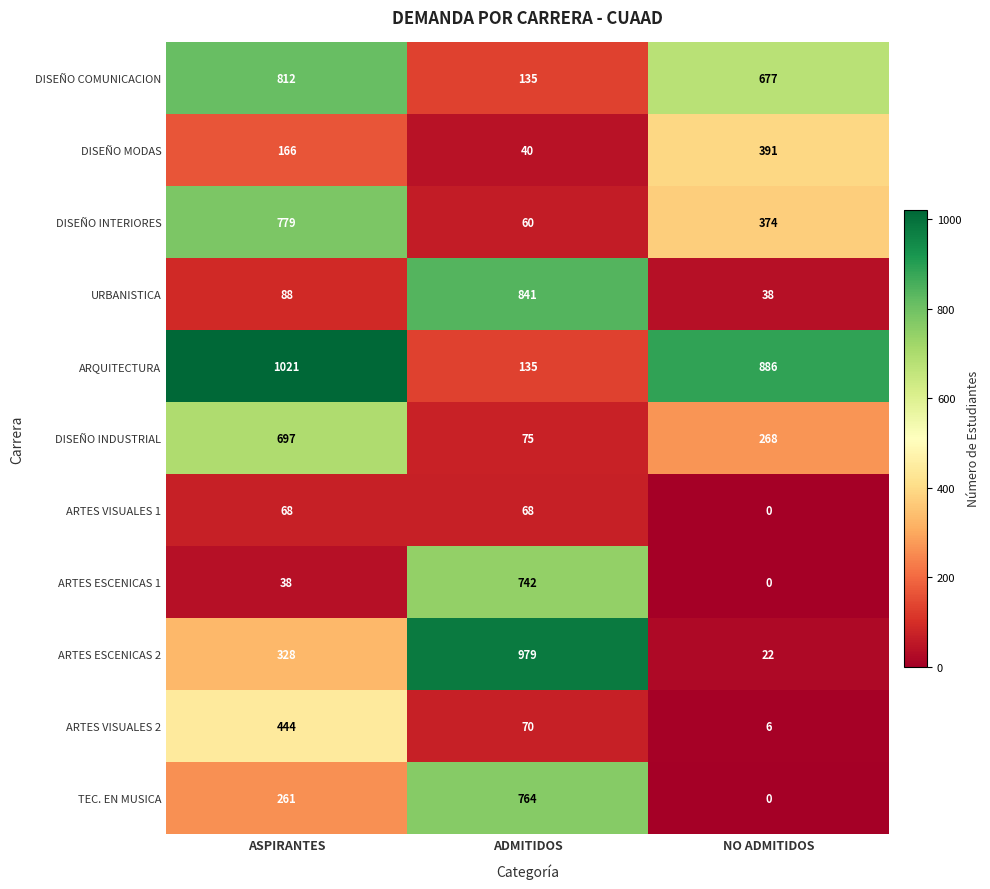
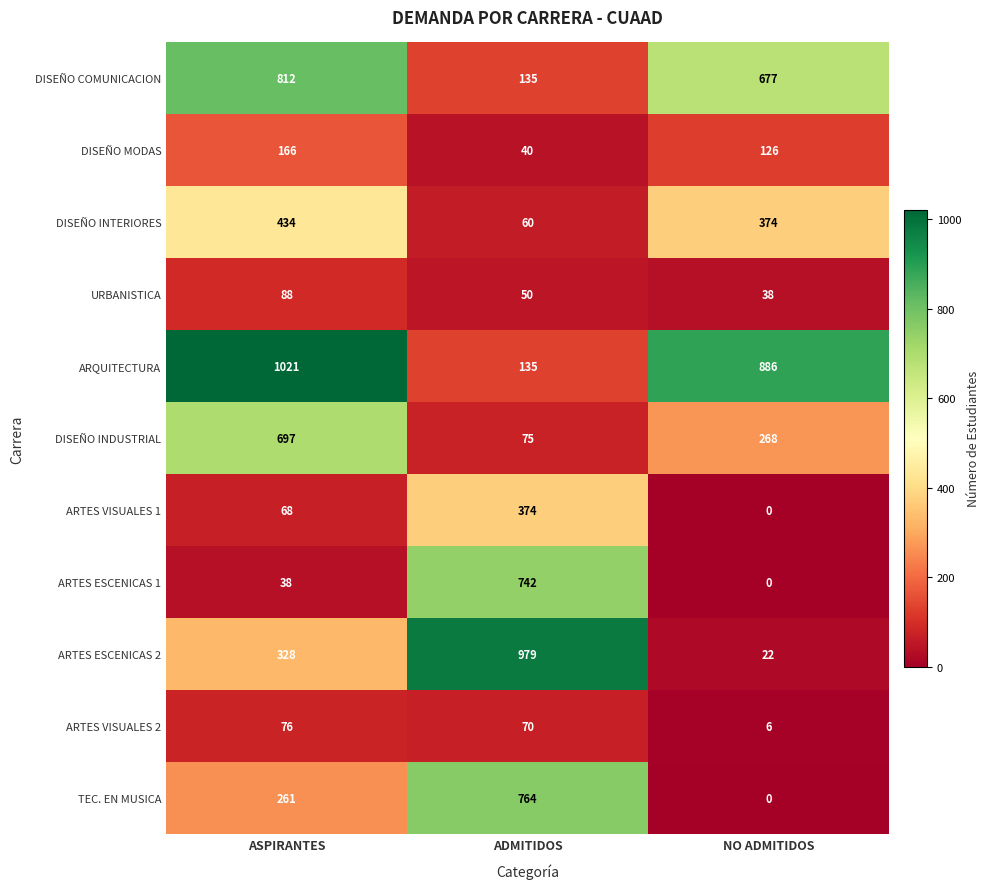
DISEÑO MODAS, NO ADMITIDOS: 391 -> 126
DISEÑO INTERIORES, ASPIRANTES: 779 -> 434
URBANISTICA, ADMITIDOS: 841 -> 50
ARTES VISUALES 1, ADMITIDOS: 68 -> 374
ARTES VISUALES 2, ASPIRANTES: 444 -> 76
